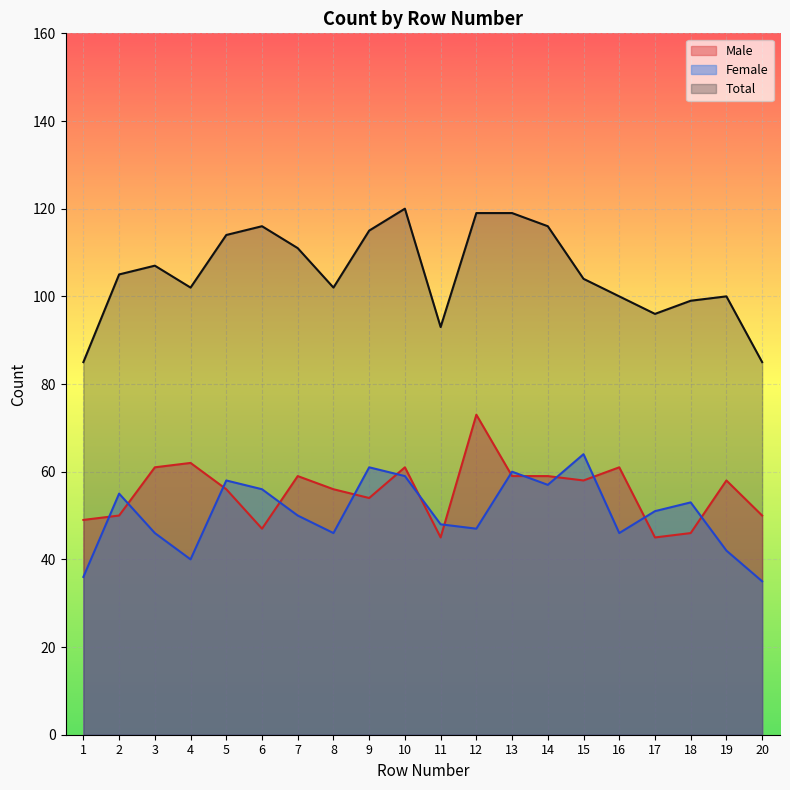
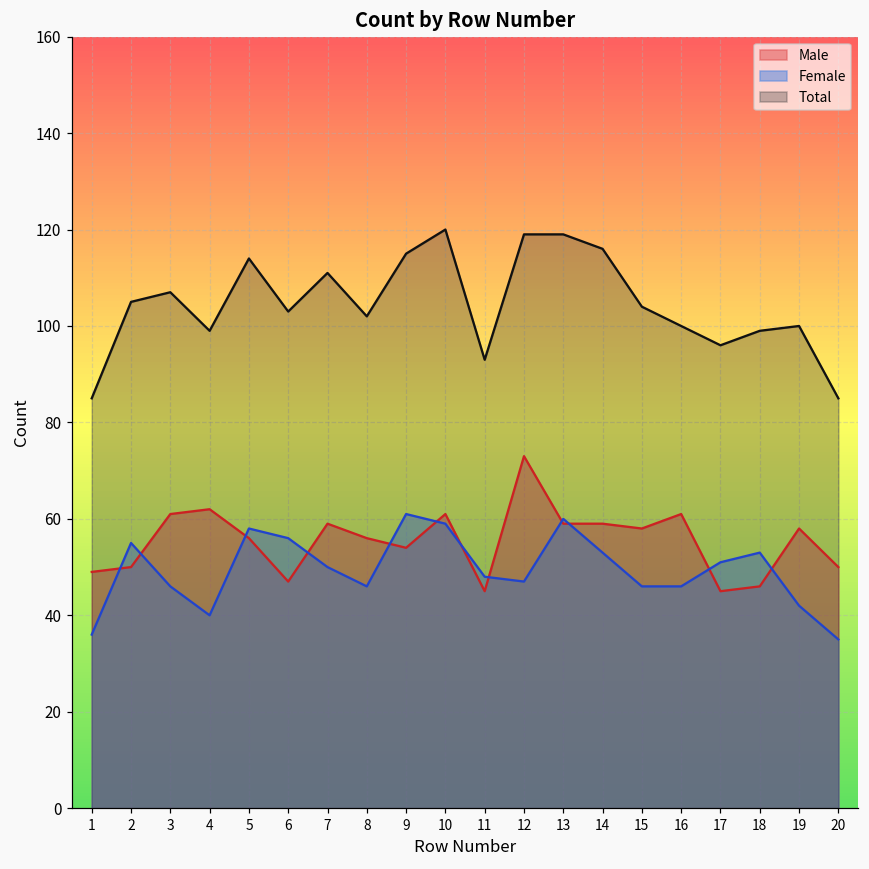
Total, 4: 102 -> 99
Total, 6: 116 -> 103
Female, 14: 57 -> 53
Female, 15: 64 -> 46
